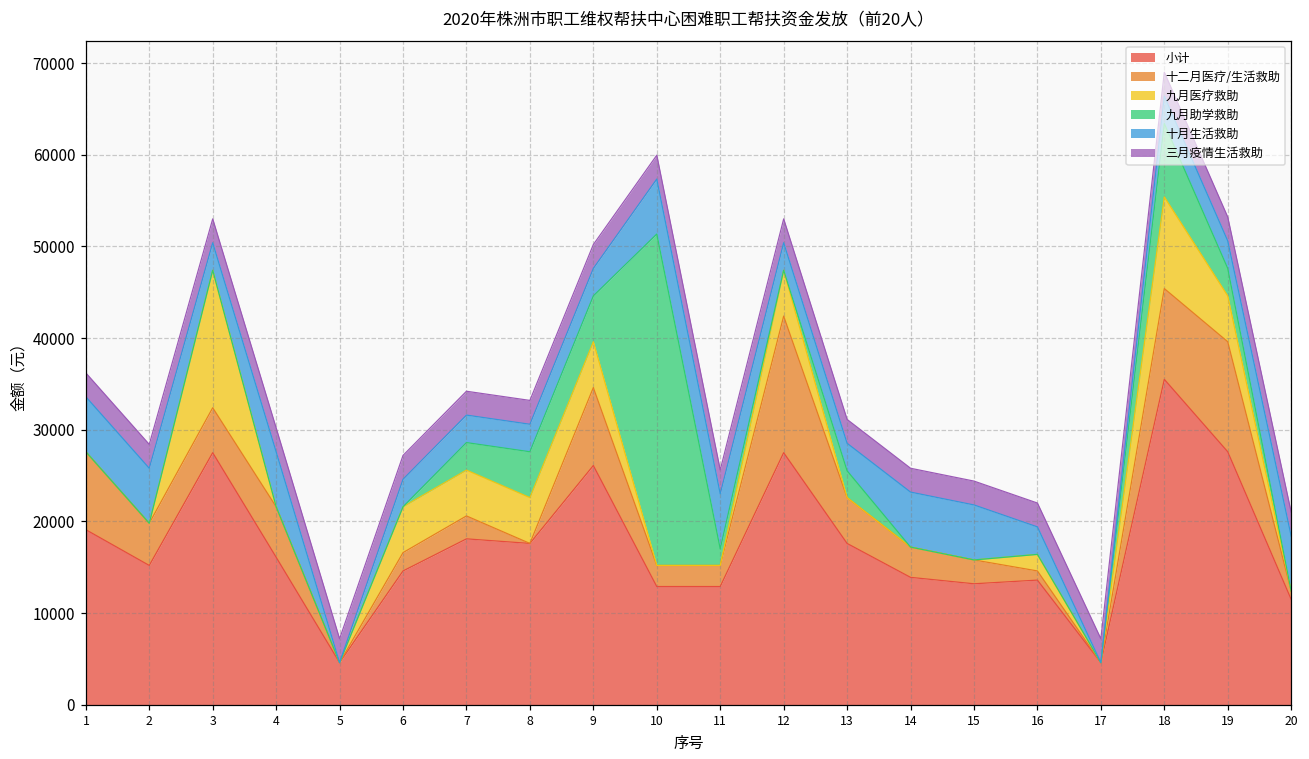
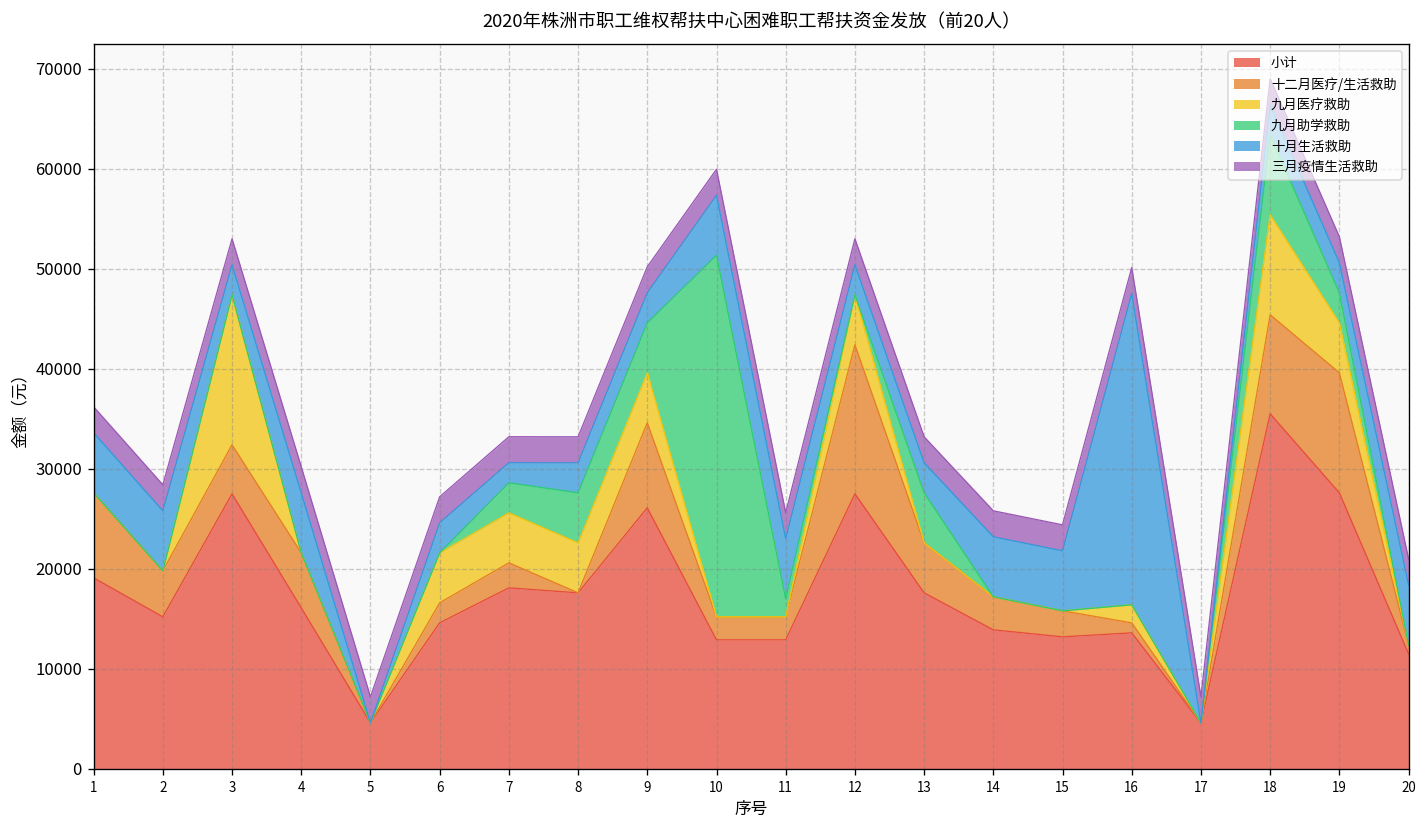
十月生活救助, 7: 3000 -> 2000
九月助学救助, 13: 3000 -> 5000
十月生活救助, 16: 3000 -> 31000
